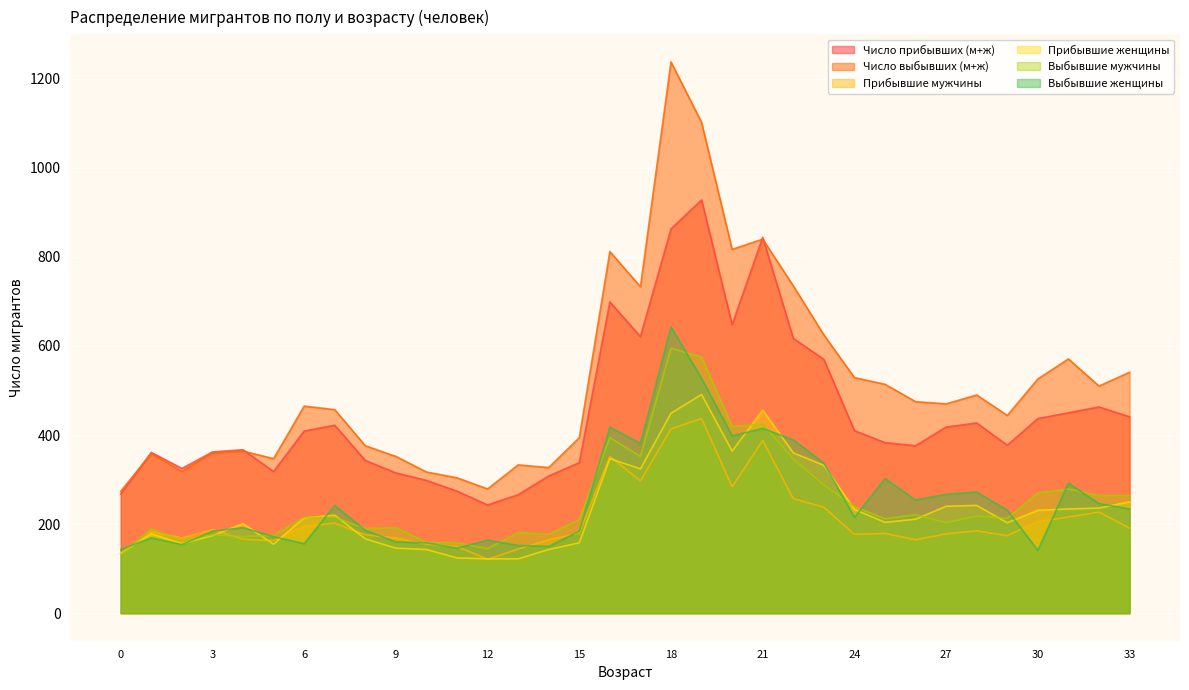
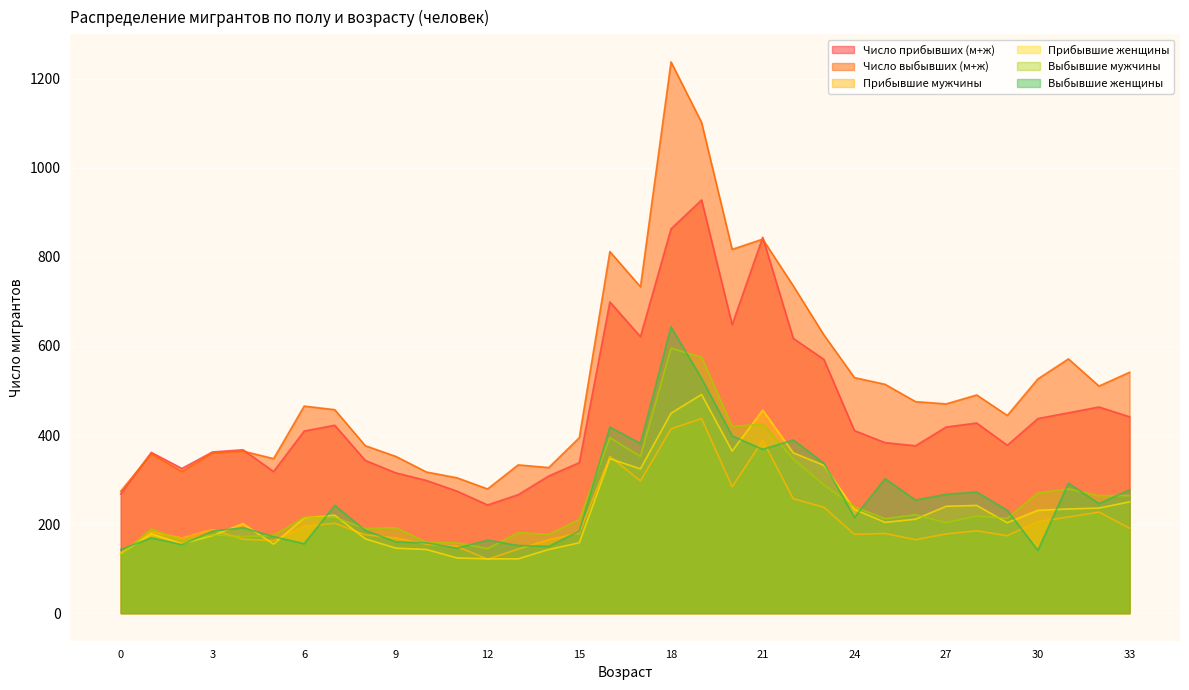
Выбывшие женщины, 21: 420 -> 370
Выбывшие женщины, 33: 230 -> 280
